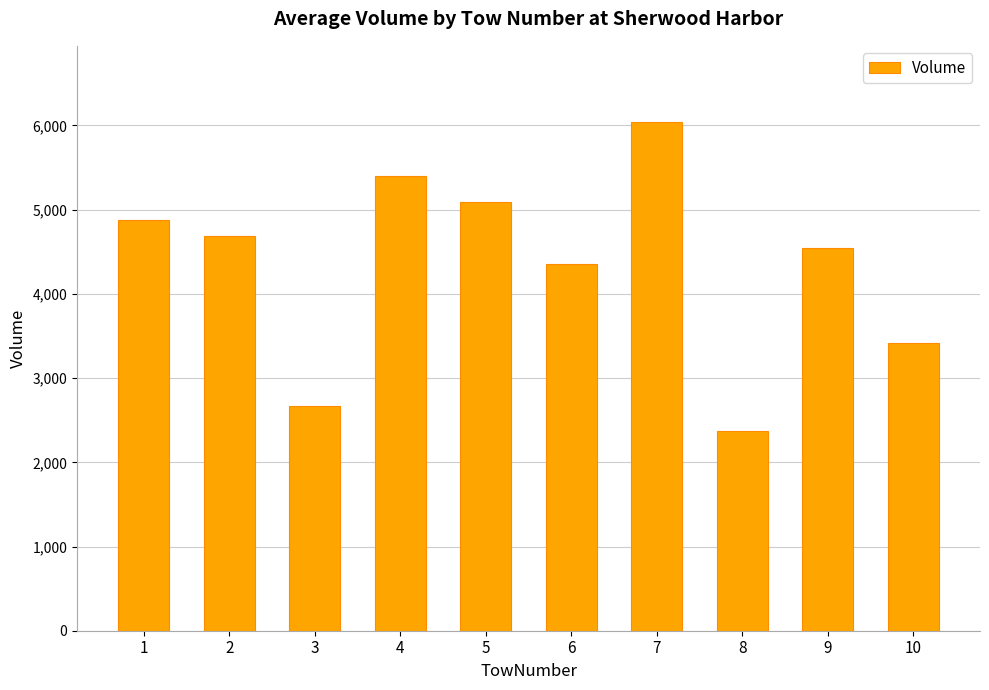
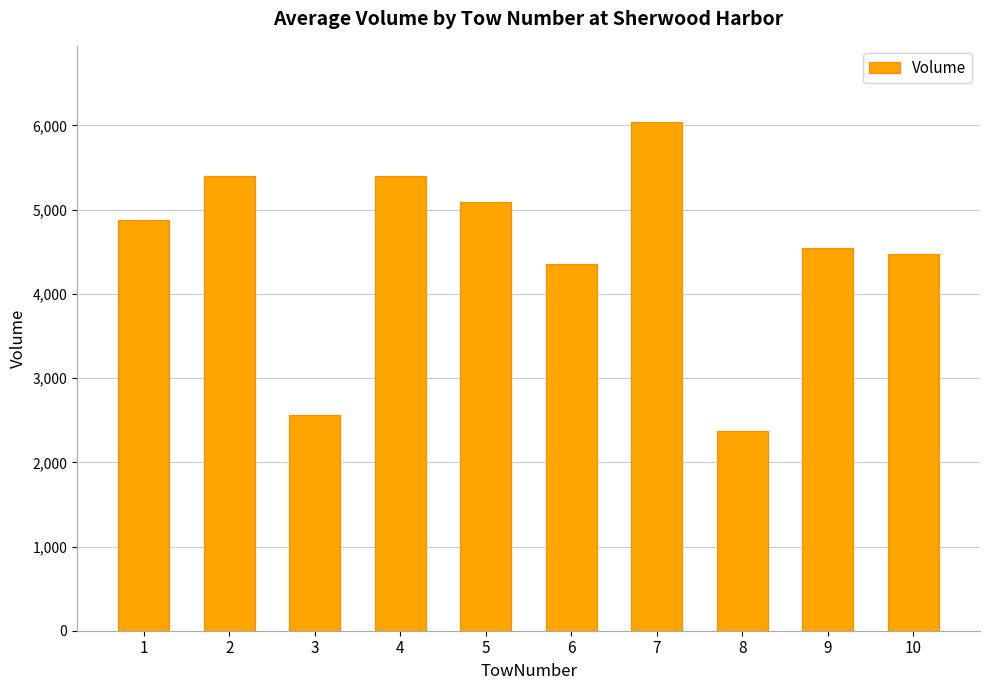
2: 4,700 -> 5,400
3: 2,700 -> 2,600
10: 3,400 -> 4,500
